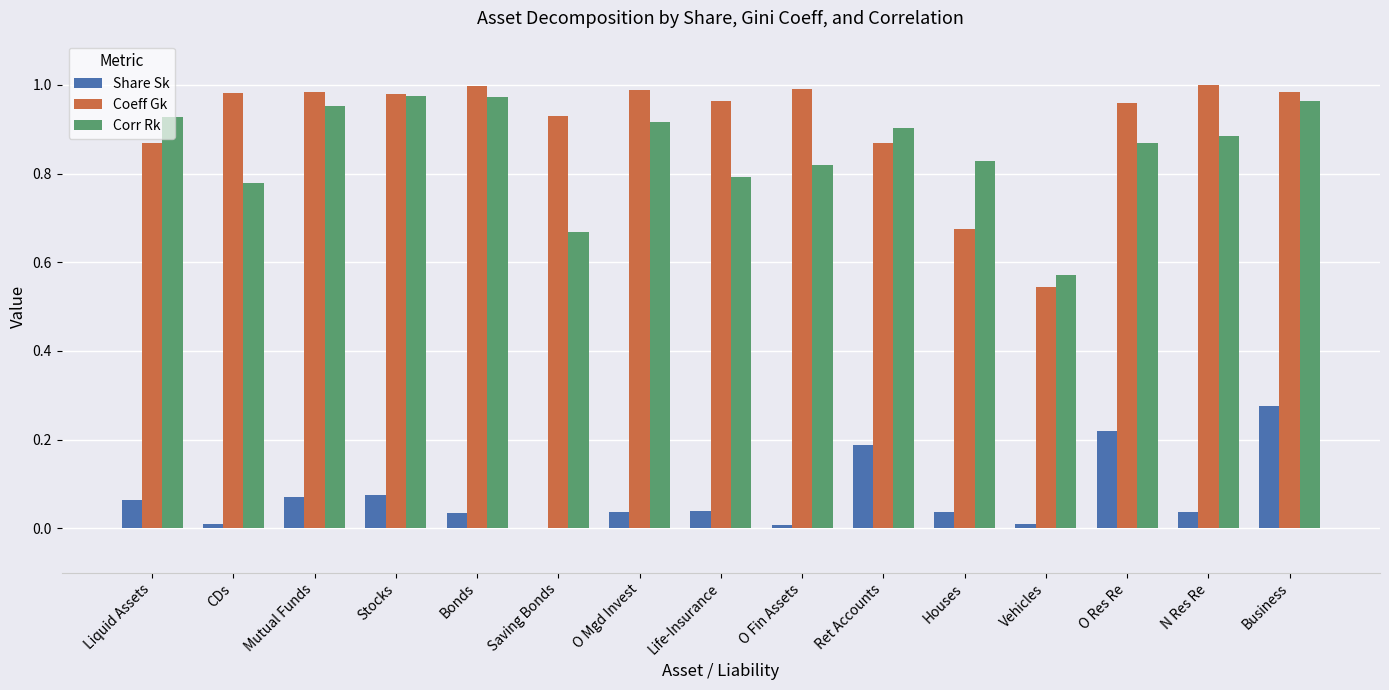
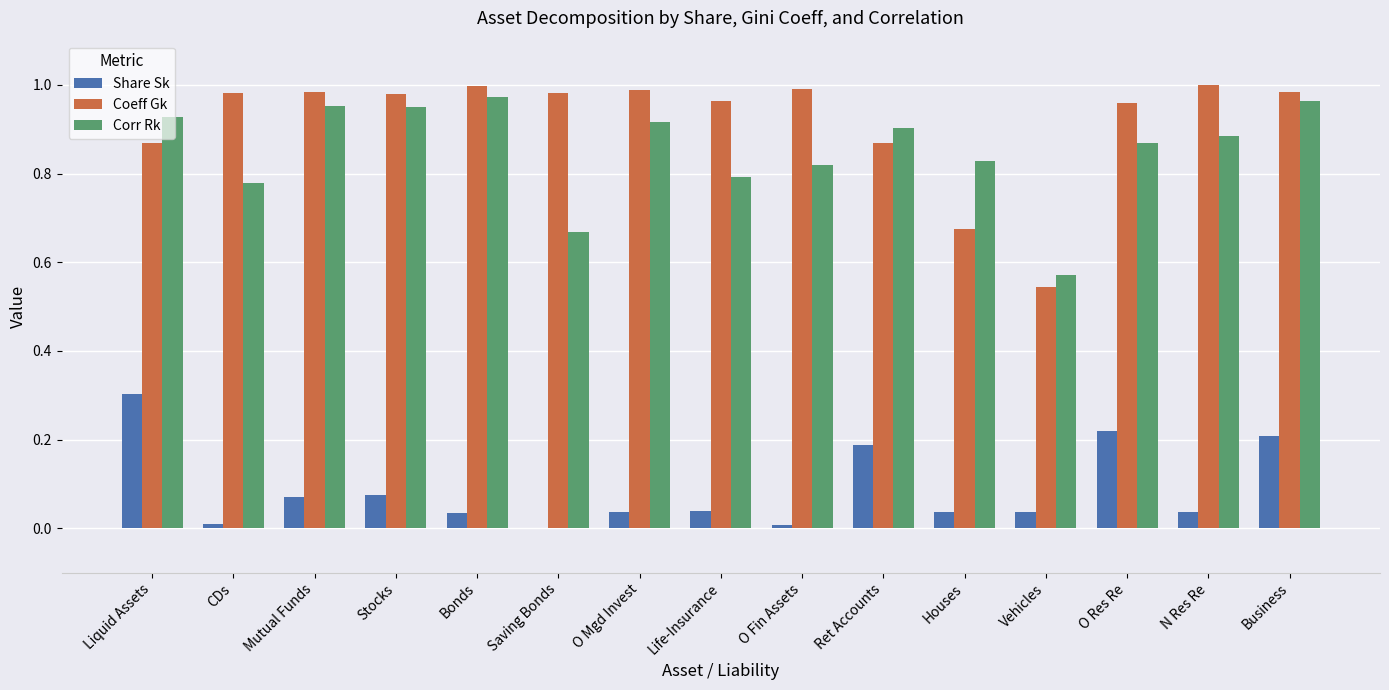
Share Sk, Liquid Assets: 0.06 -> 0.30
Corr Rk, Stocks: 0.97 -> 0.95
Coeff Gk, Saving Bonds: 0.93 -> 0.98
Share Sk, Vehicles: 0.01 -> 0.04
Share Sk, Business: 0.27 -> 0.21
